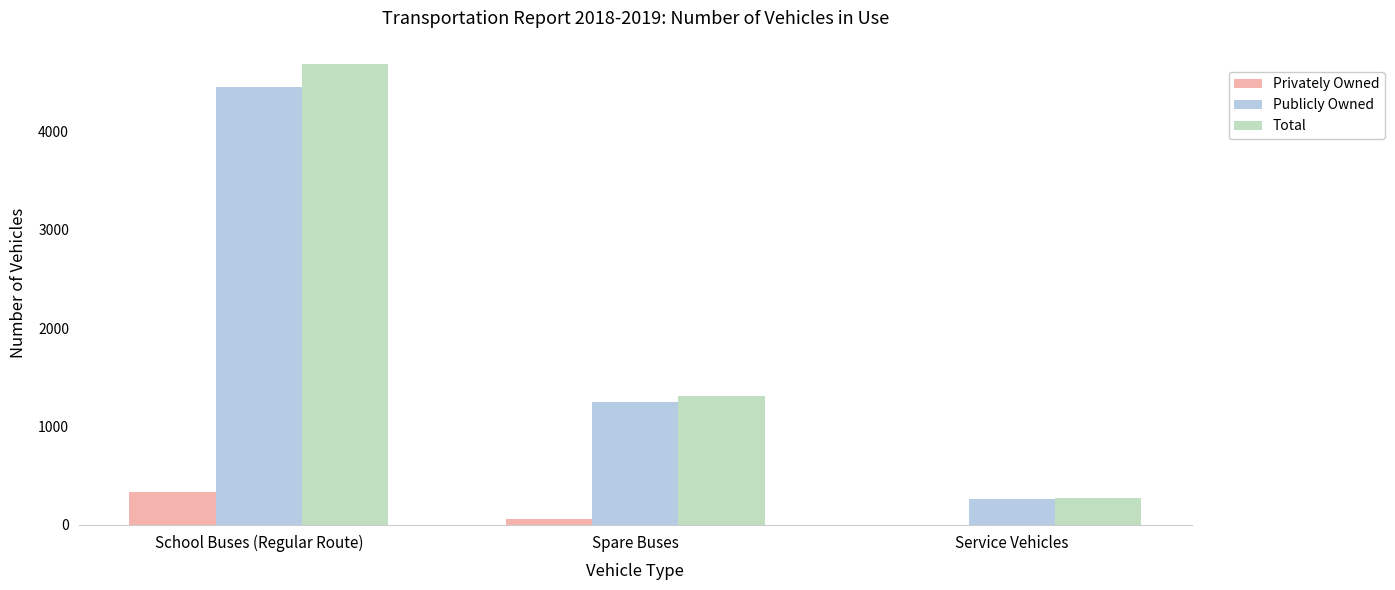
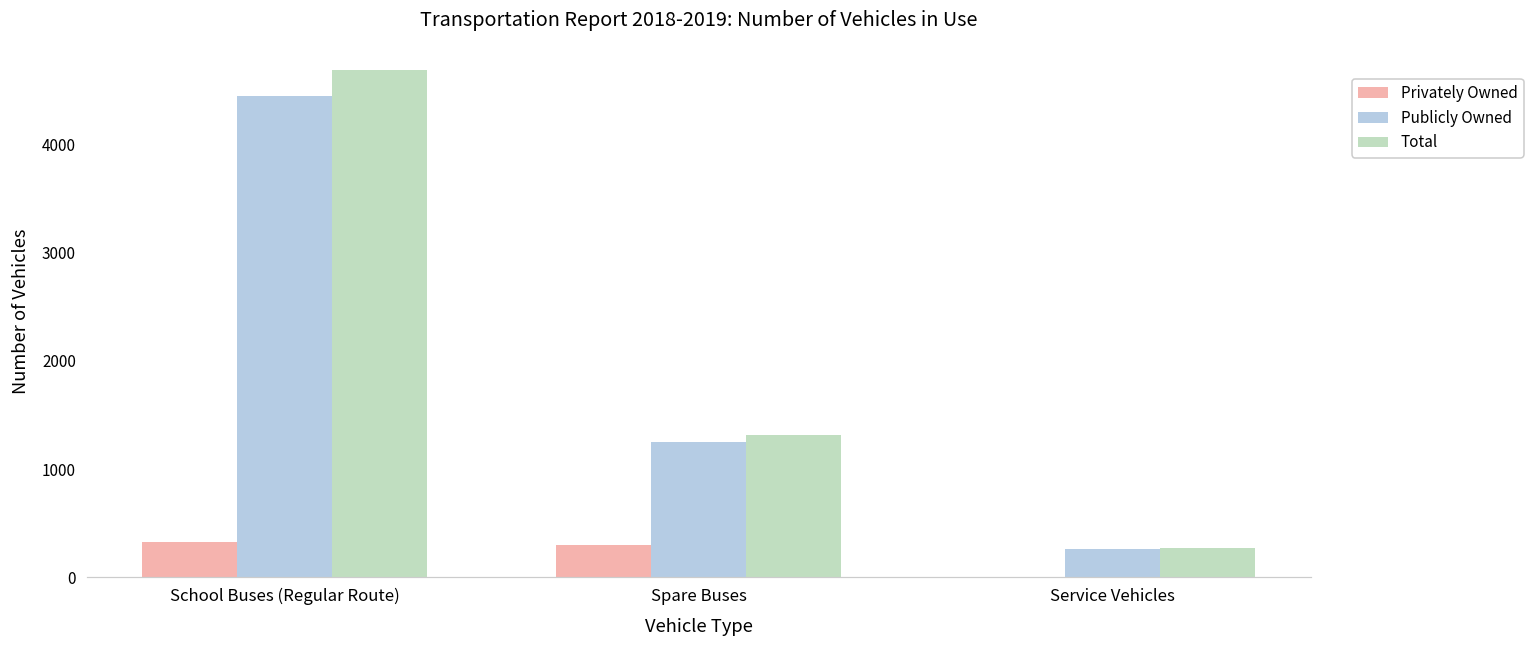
Privately Owned, Spare Buses: 100 -> 300
